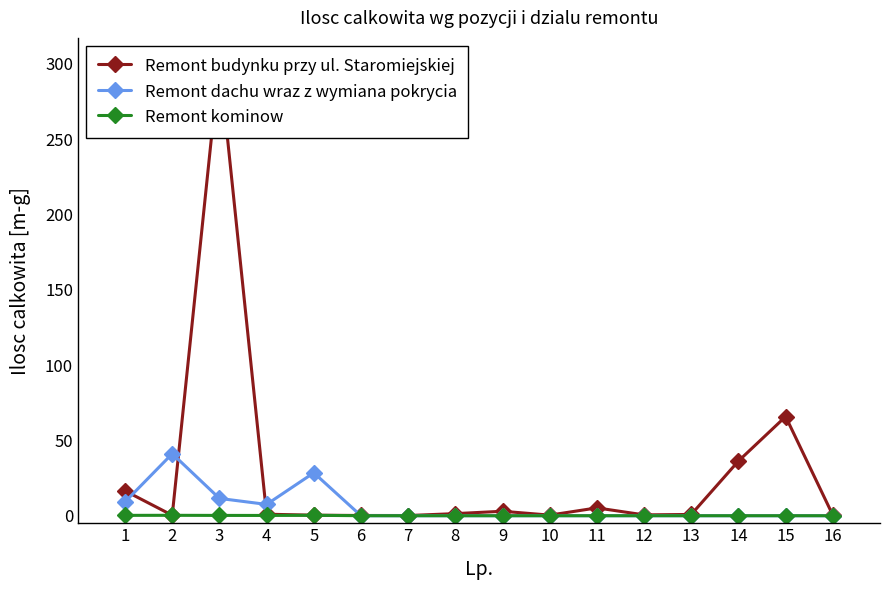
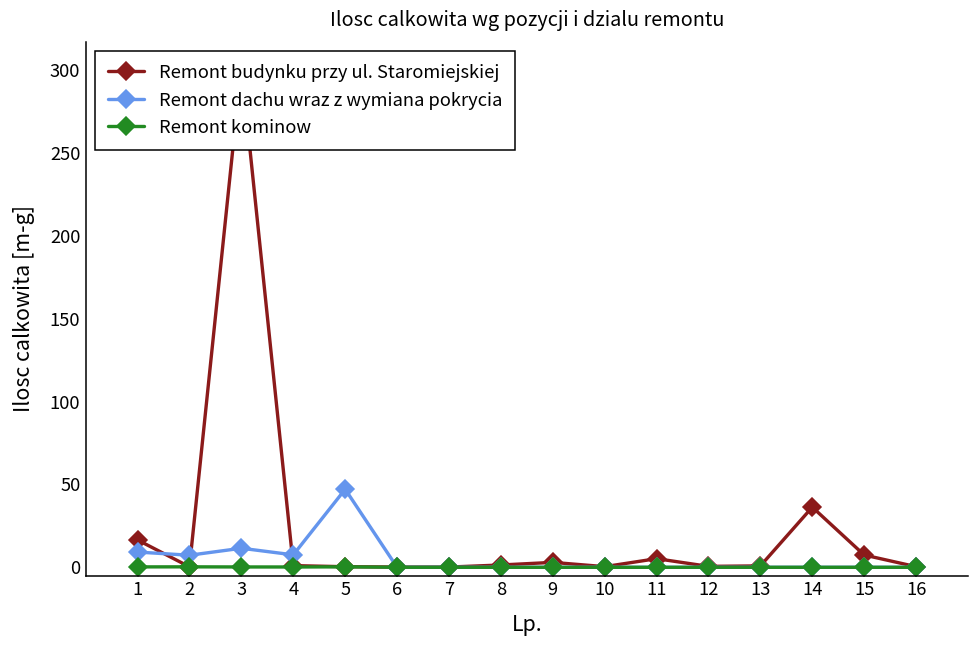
Remont dachu wraz z wymiana pokrycia, 2: 41 -> 7
Remont dachu wraz z wymiana pokrycia, 5: 29 -> 47
Remont budynku przy ul. Staromiejskiej, 15: 66 -> 7
